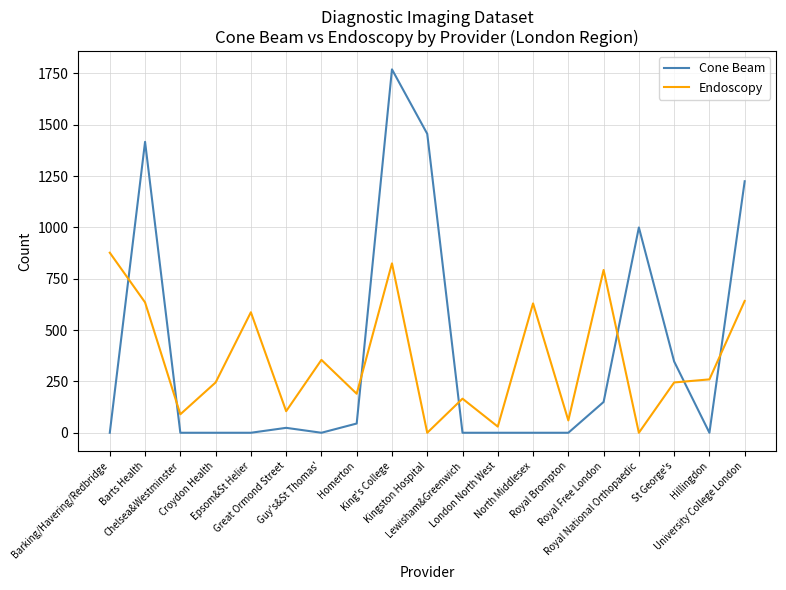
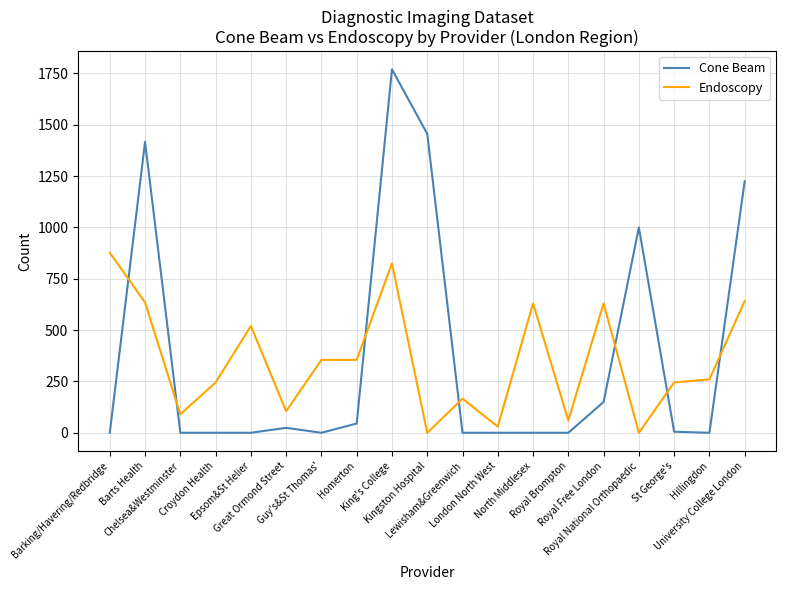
Endoscopy, Epsom&St Helier: 590 -> 520
Endoscopy, Homerton: 190 -> 360
Endoscopy, Royal Free London: 790 -> 630
Cone Beam, St George's: 350 -> 10
